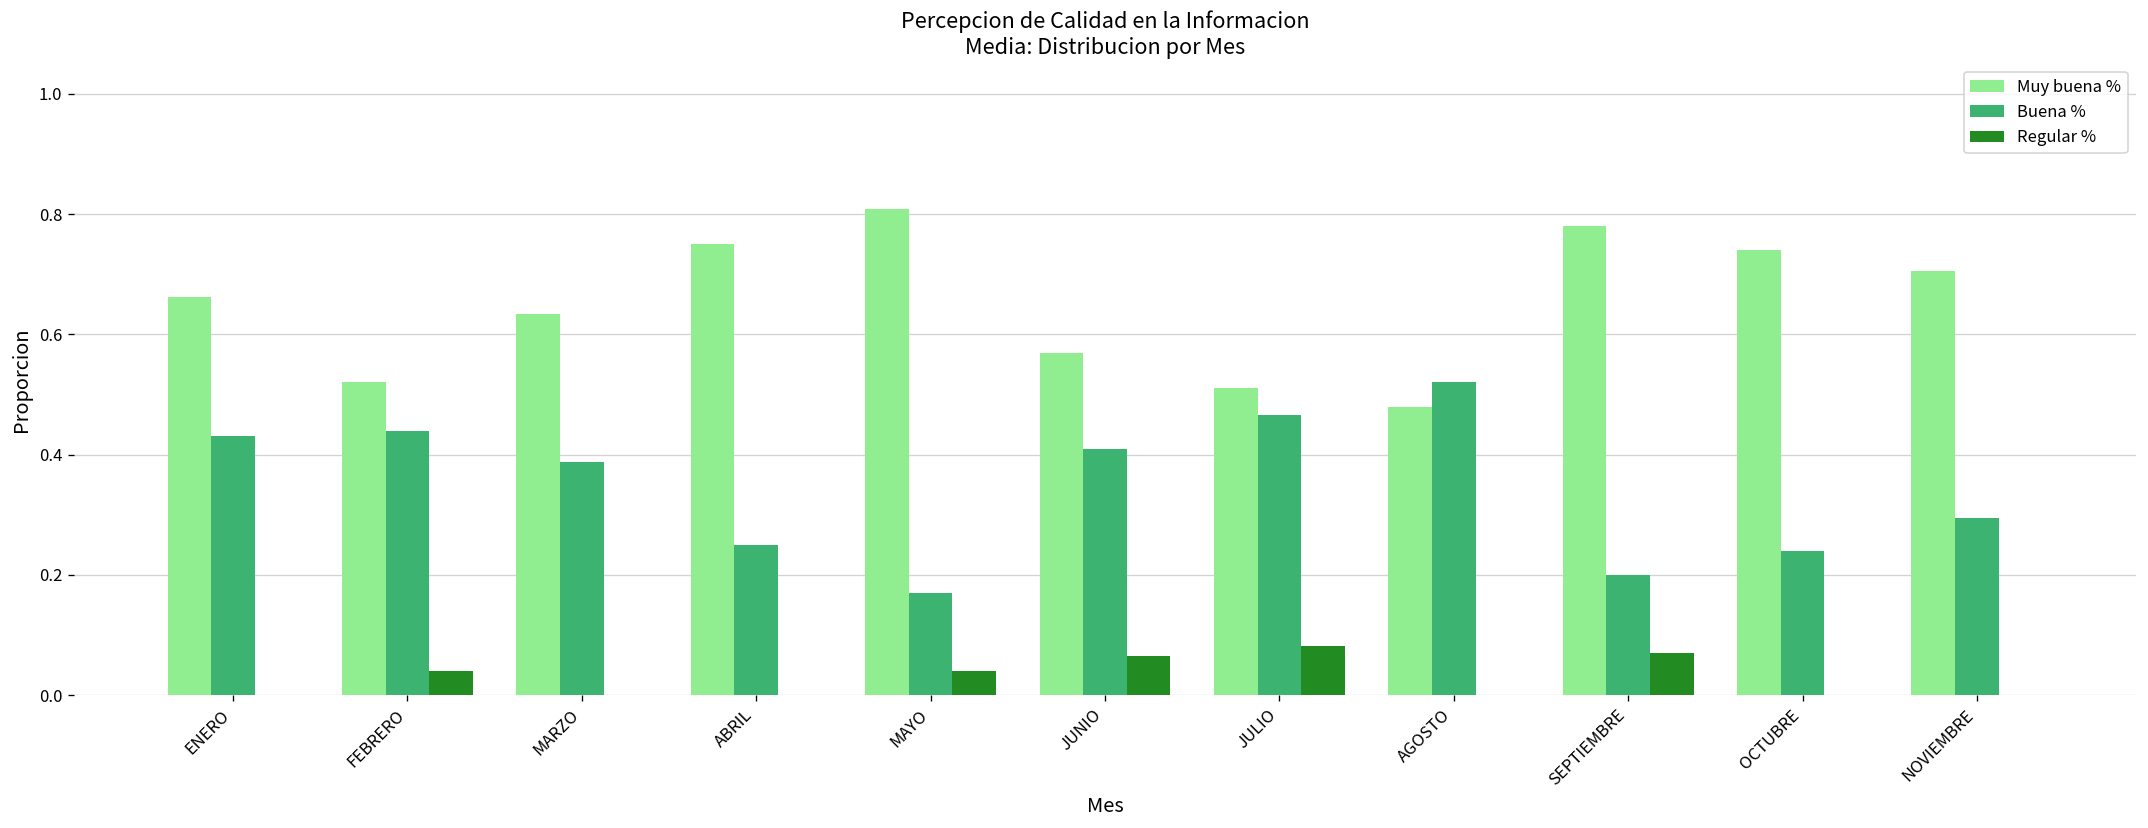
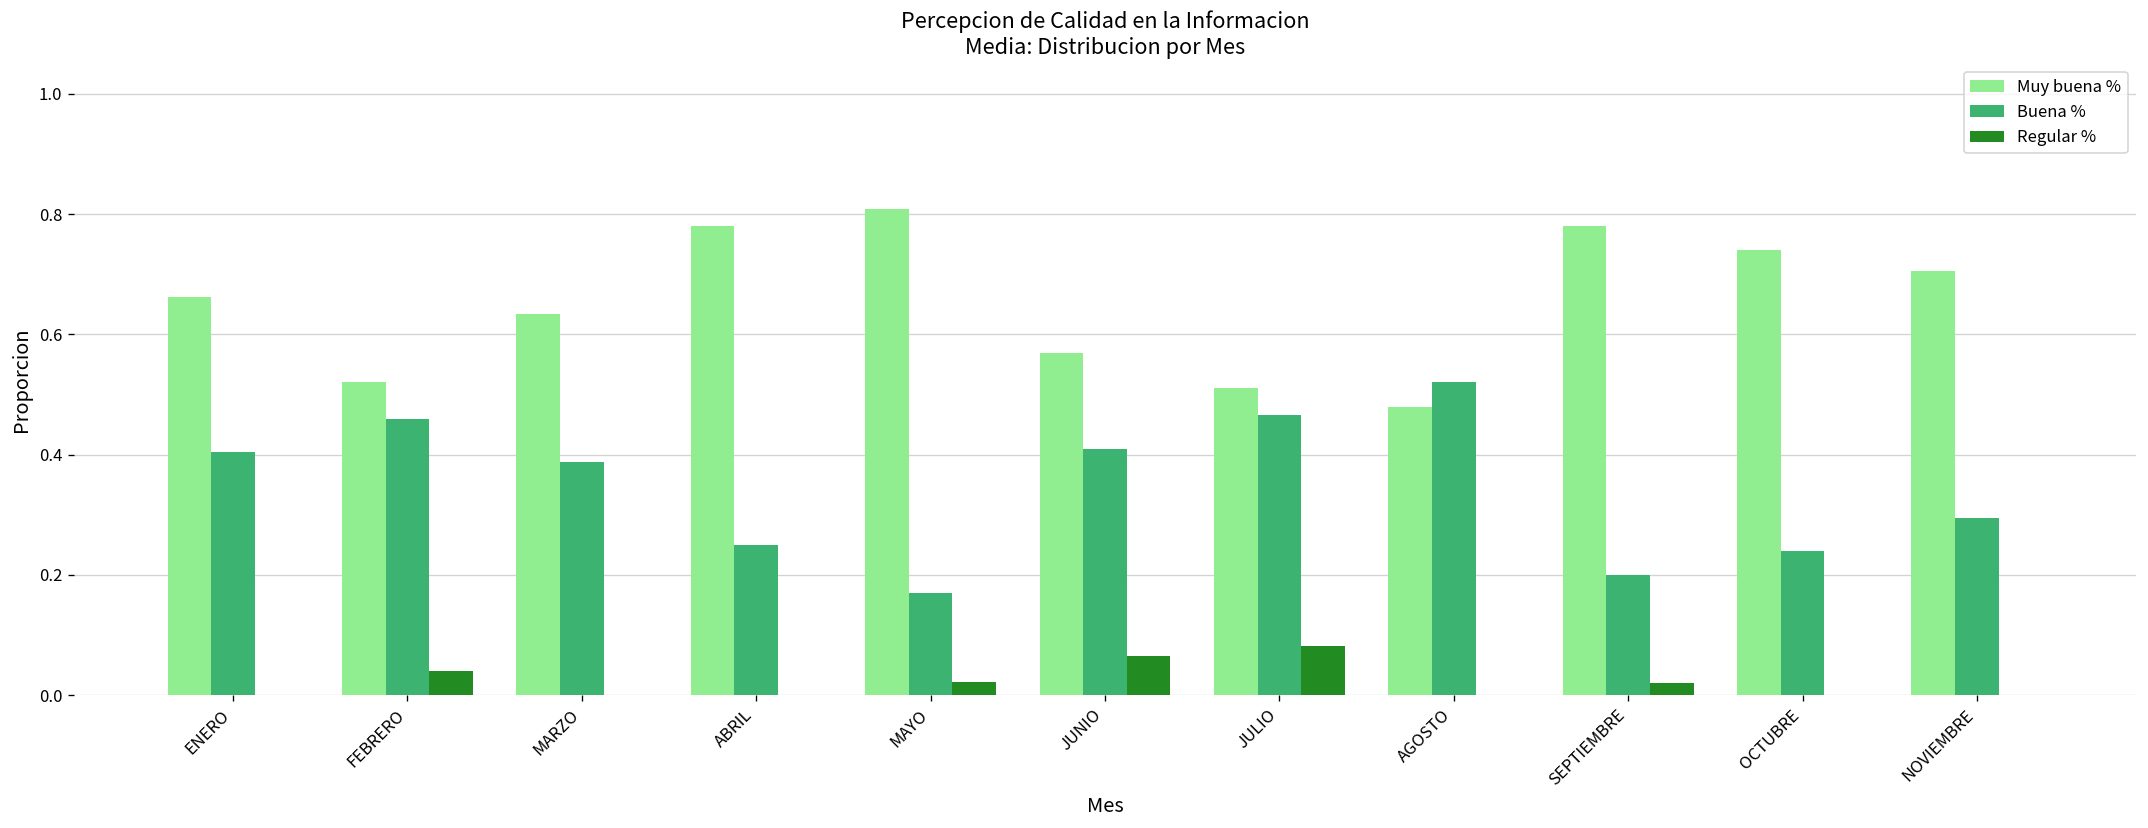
Buena %, ENERO: 0.43 -> 0.40
Buena %, FEBRERO: 0.44 -> 0.46
Muy buena %, ABRIL: 0.75 -> 0.78
Regular %, MAYO: 0.04 -> 0.02
Regular %, SEPTIEMBRE: 0.07 -> 0.02
